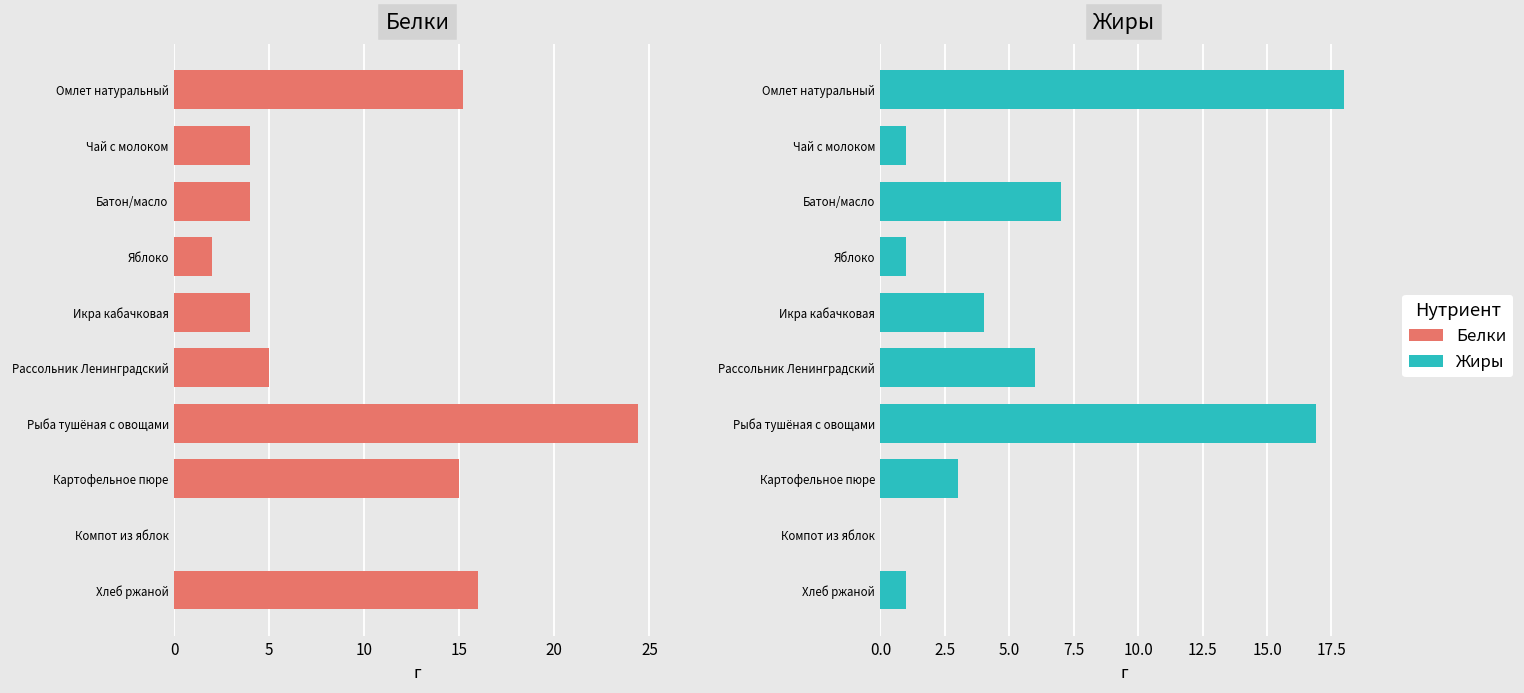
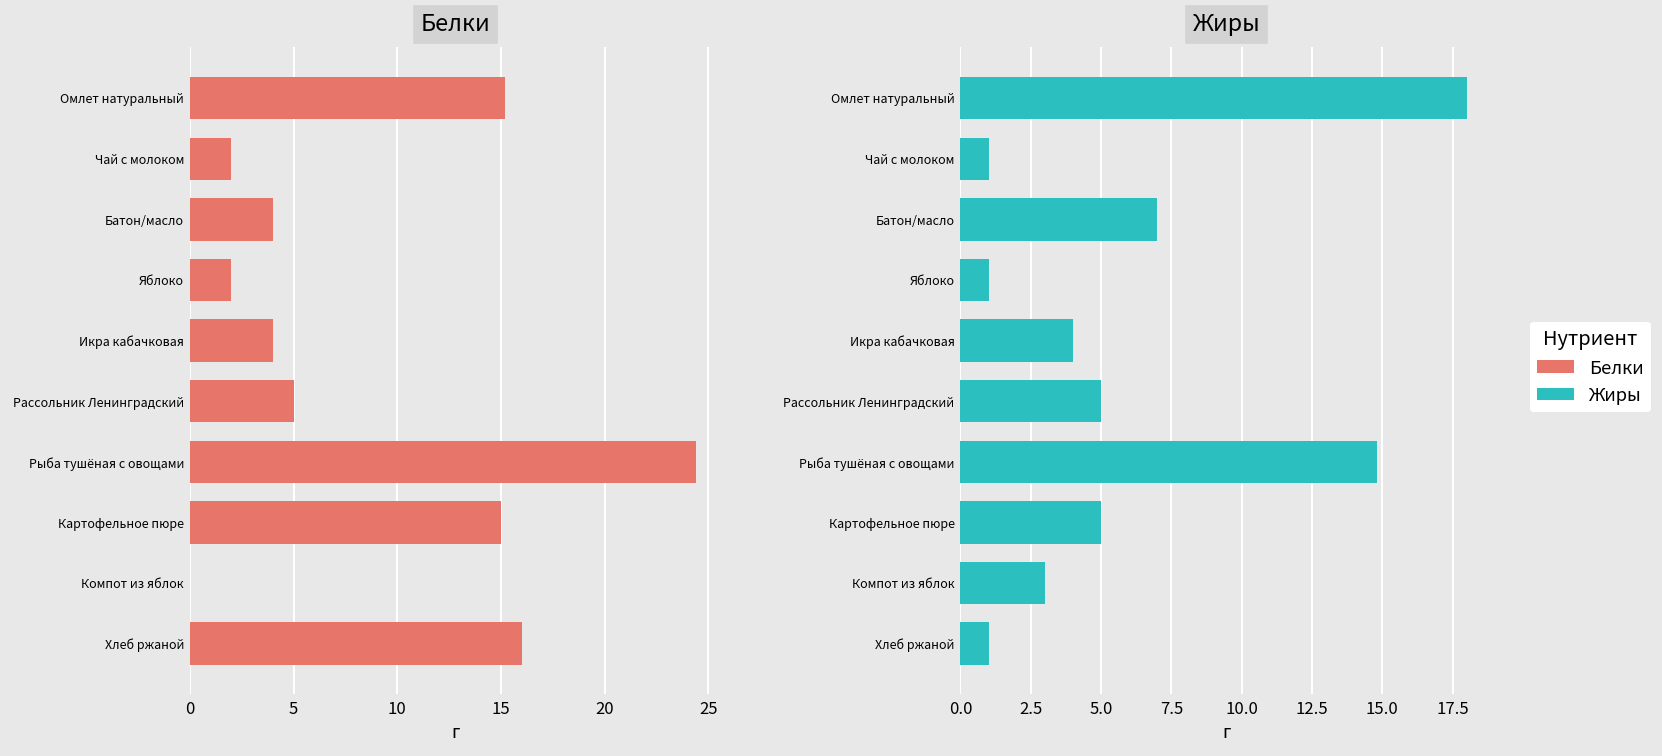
Белки, Чай с молоком: 4 -> 2
Жиры, Рассольник Ленинградский: 6 -> 5
Жиры, Рыба тушёная с овощами: 16.9 -> 14.8
Жиры, Картофельное пюре: 3 -> 5
Жиры, Компот из яблок: 0 -> 3
